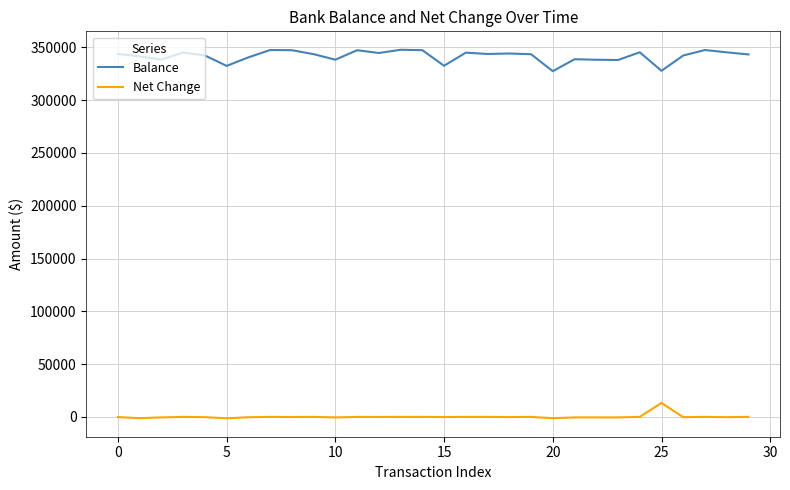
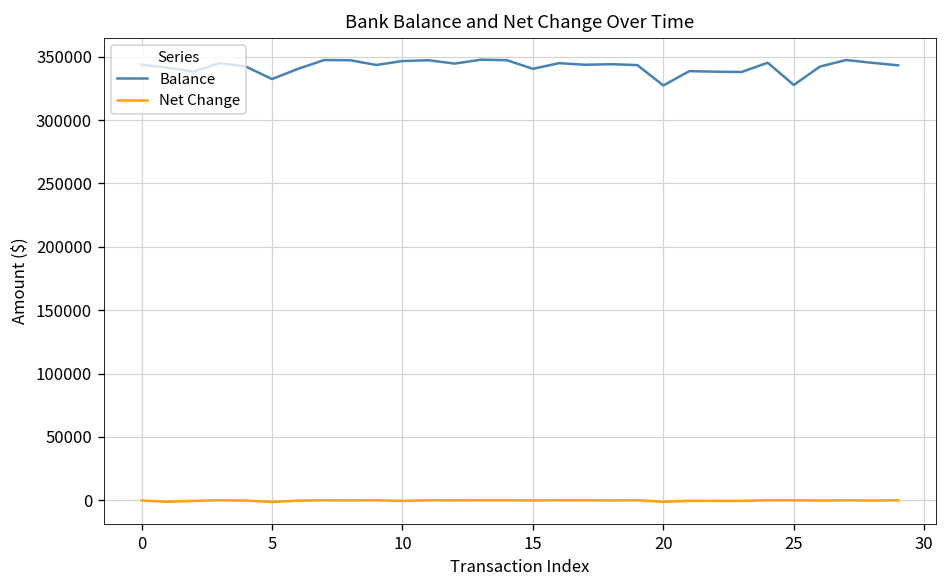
Balance, 10: 338000 -> 347000
Balance, 15: 333000 -> 340000
Net Change, 25: 13000 -> 0
